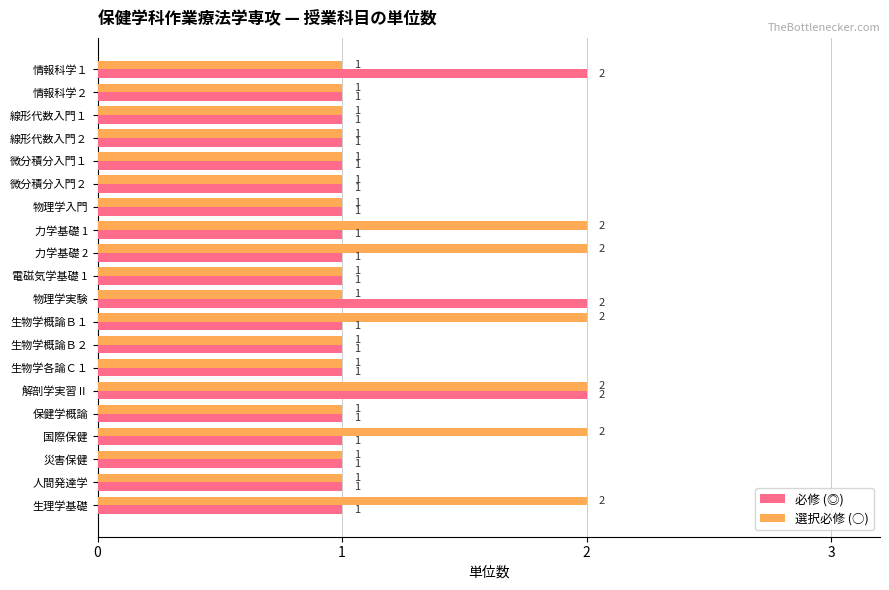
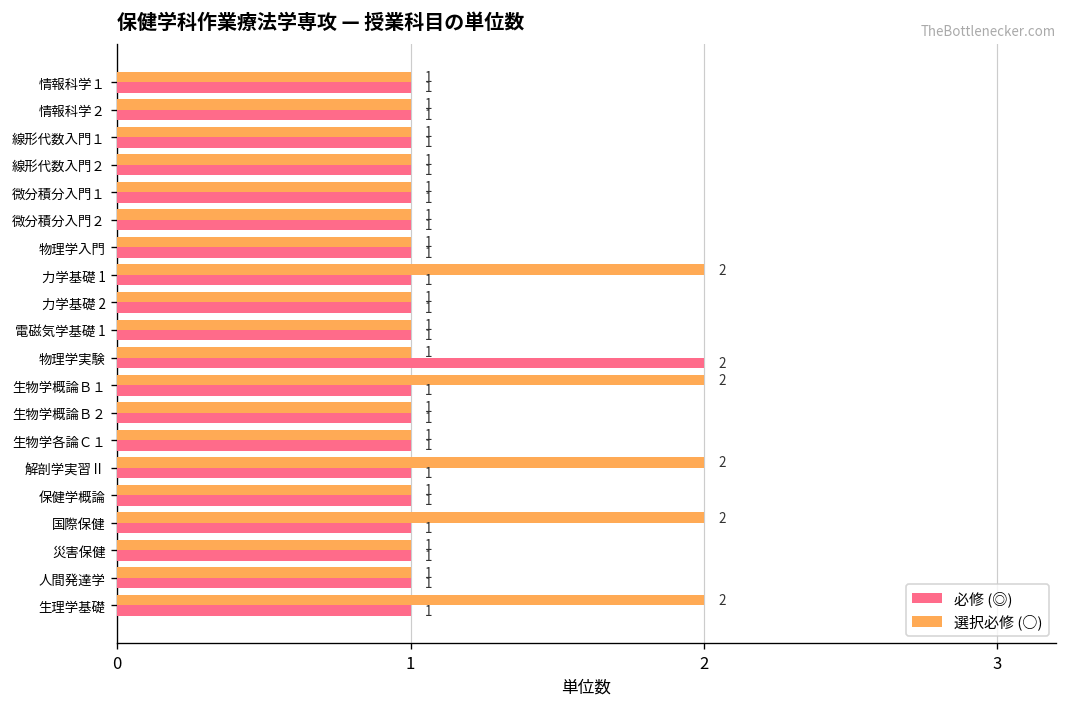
必修 (◎), 情報科学１: 2 -> 1
選択必修 (○), 力学基礎 2: 2 -> 1
必修 (◎), 解剖学実習Ⅱ: 2 -> 1
